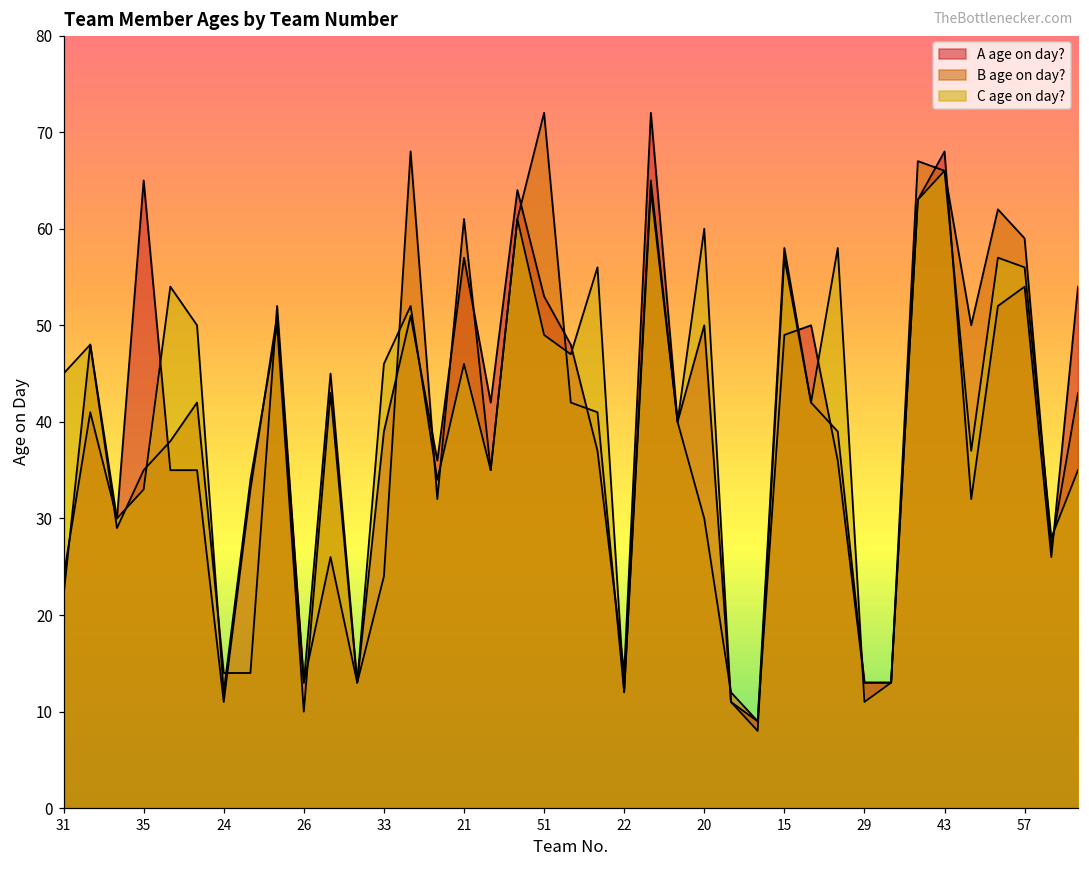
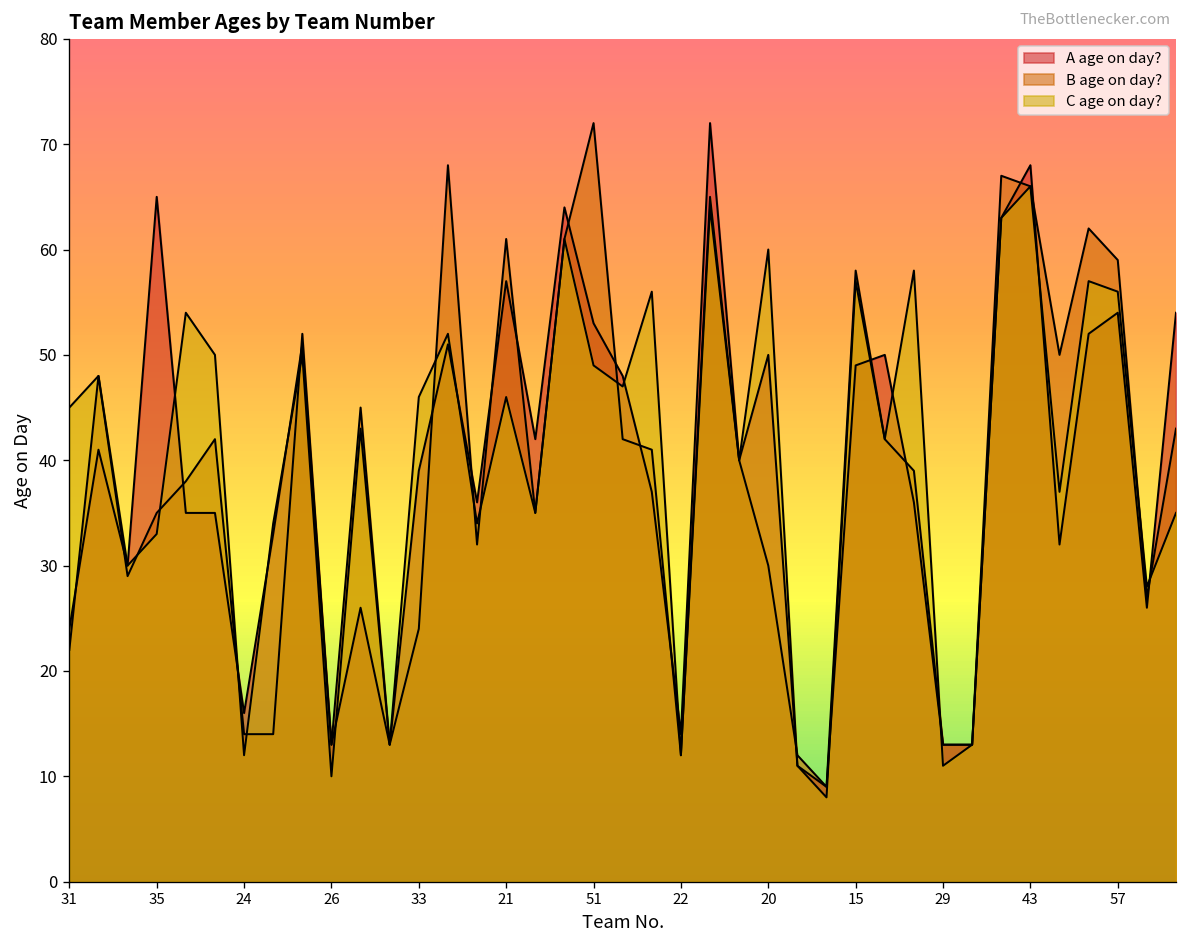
A age on day?, 24: 11 -> 16
